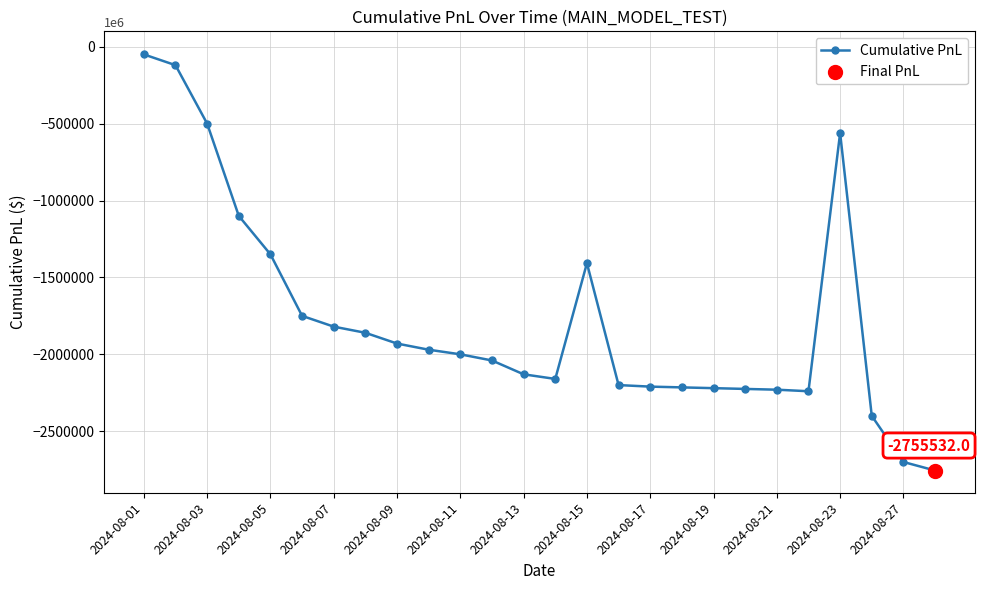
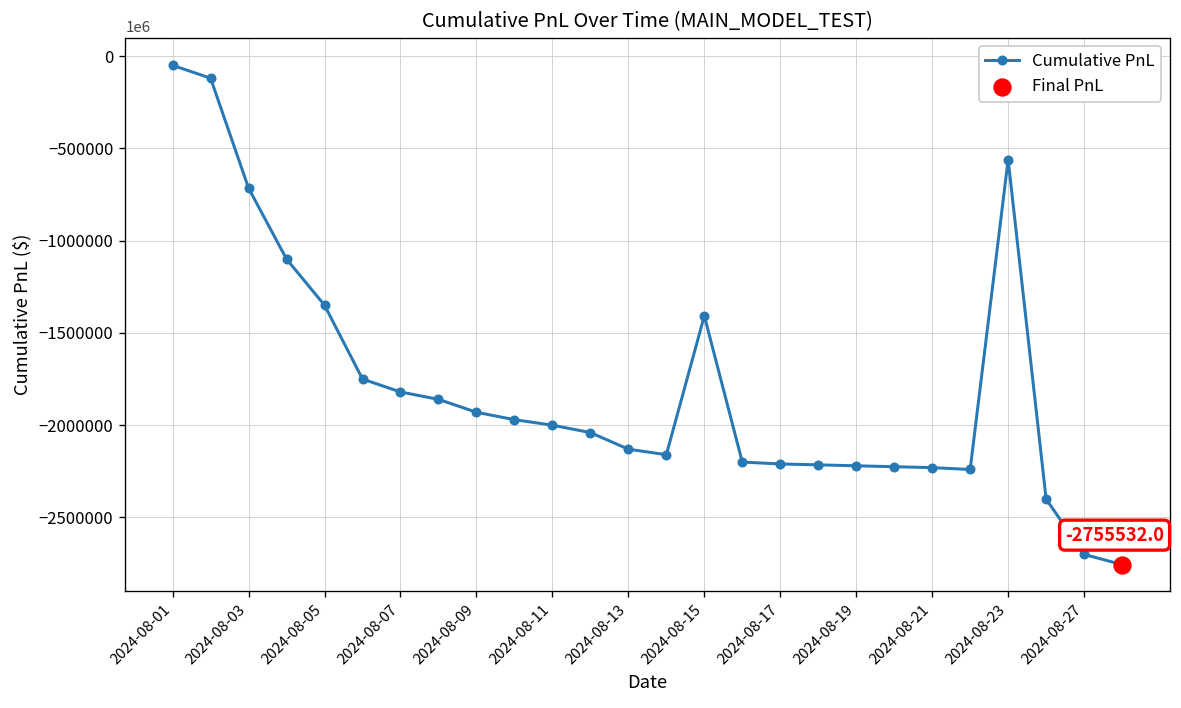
Cumulative PnL, 2024-08-03: -500000 -> -720000
